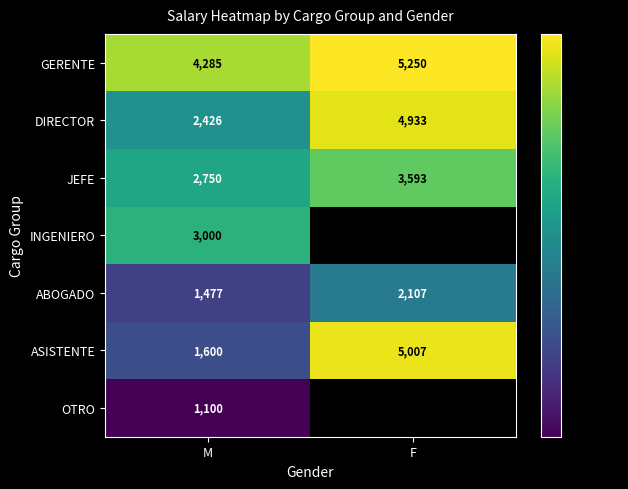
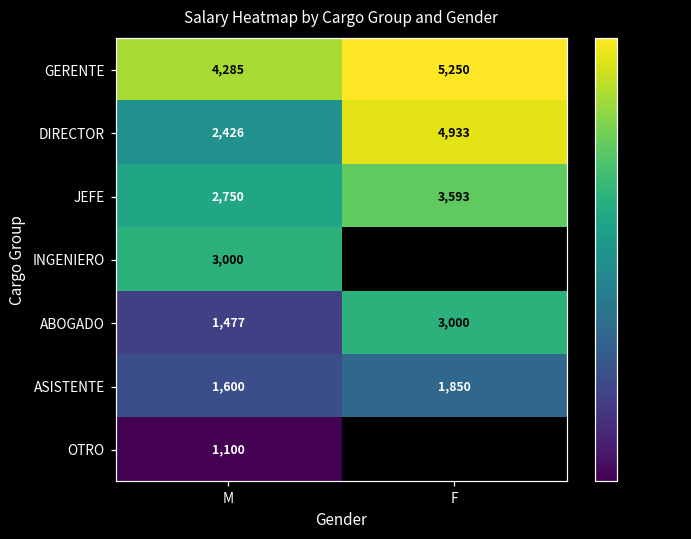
ABOGADO, F: 2,107 -> 3,000
ASISTENTE, F: 5,007 -> 1,850
